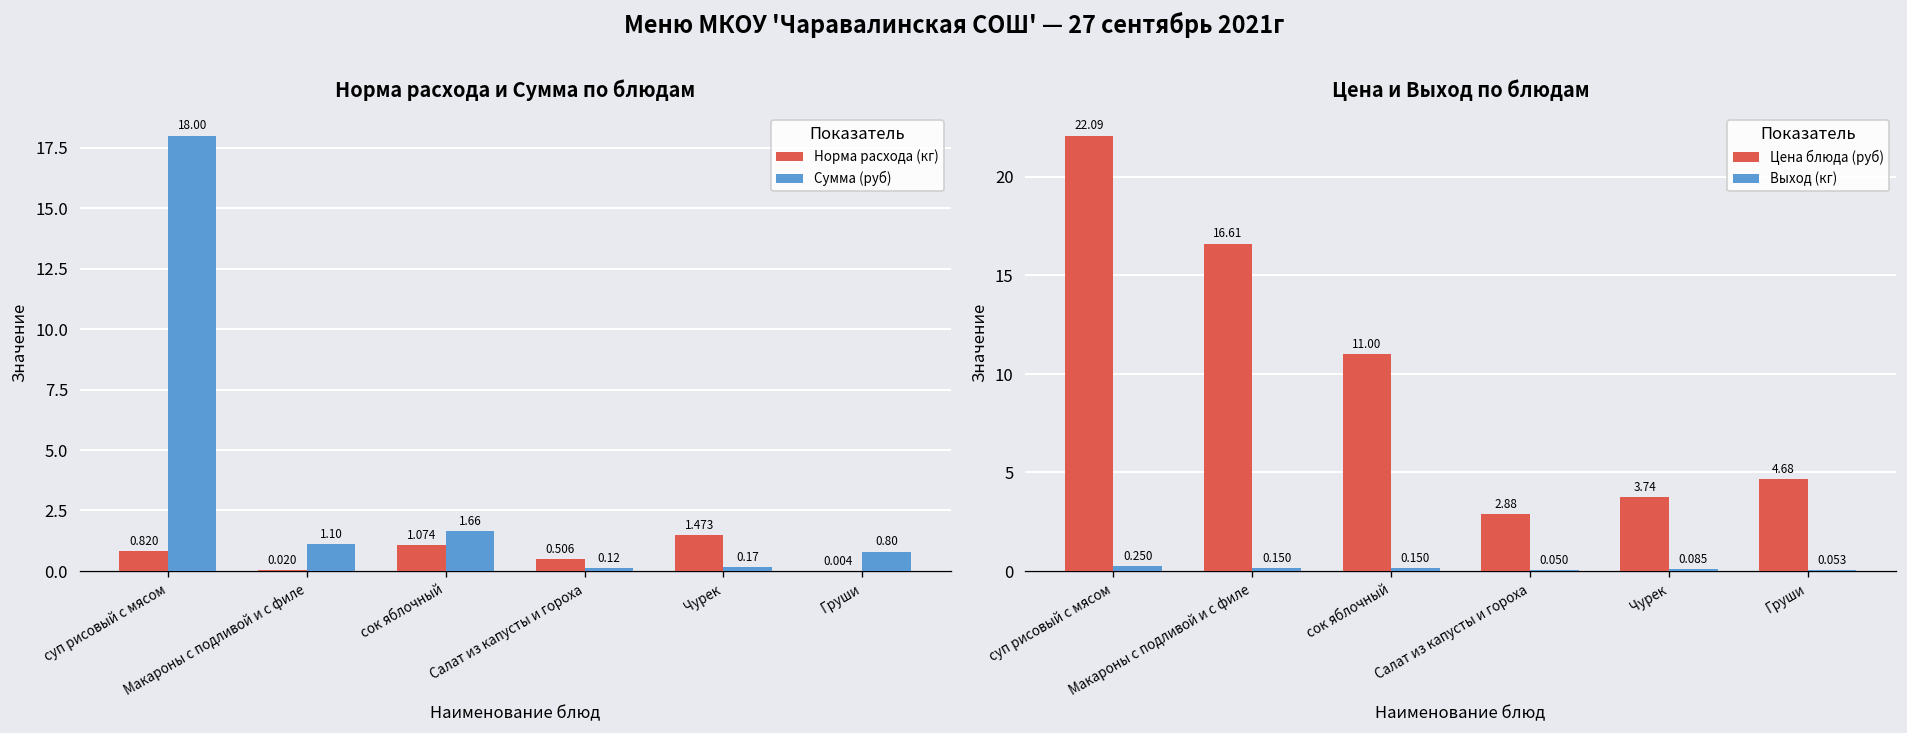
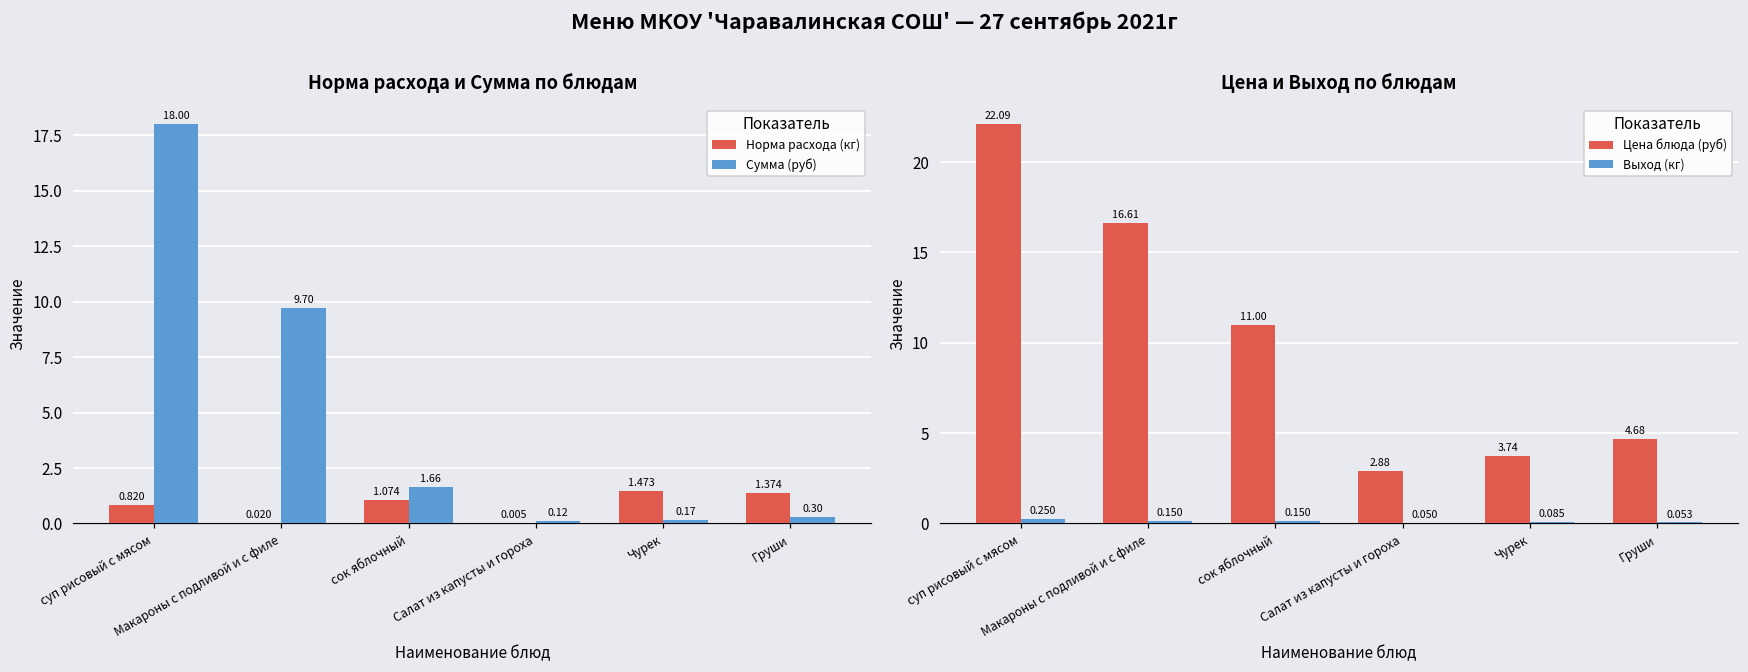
Норма расхода и Сумма по блюдам, Сумма (руб), Макароны с подливой и с филе: 1.10 -> 9.70
Норма расхода и Сумма по блюдам, Норма расхода (кг), Салат из капусты и гороха: 0.506 -> 0.005
Норма расхода и Сумма по блюдам, Норма расхода (кг), Груши: 0.004 -> 1.374
Норма расхода и Сумма по блюдам, Сумма (руб), Груши: 0.80 -> 0.30
